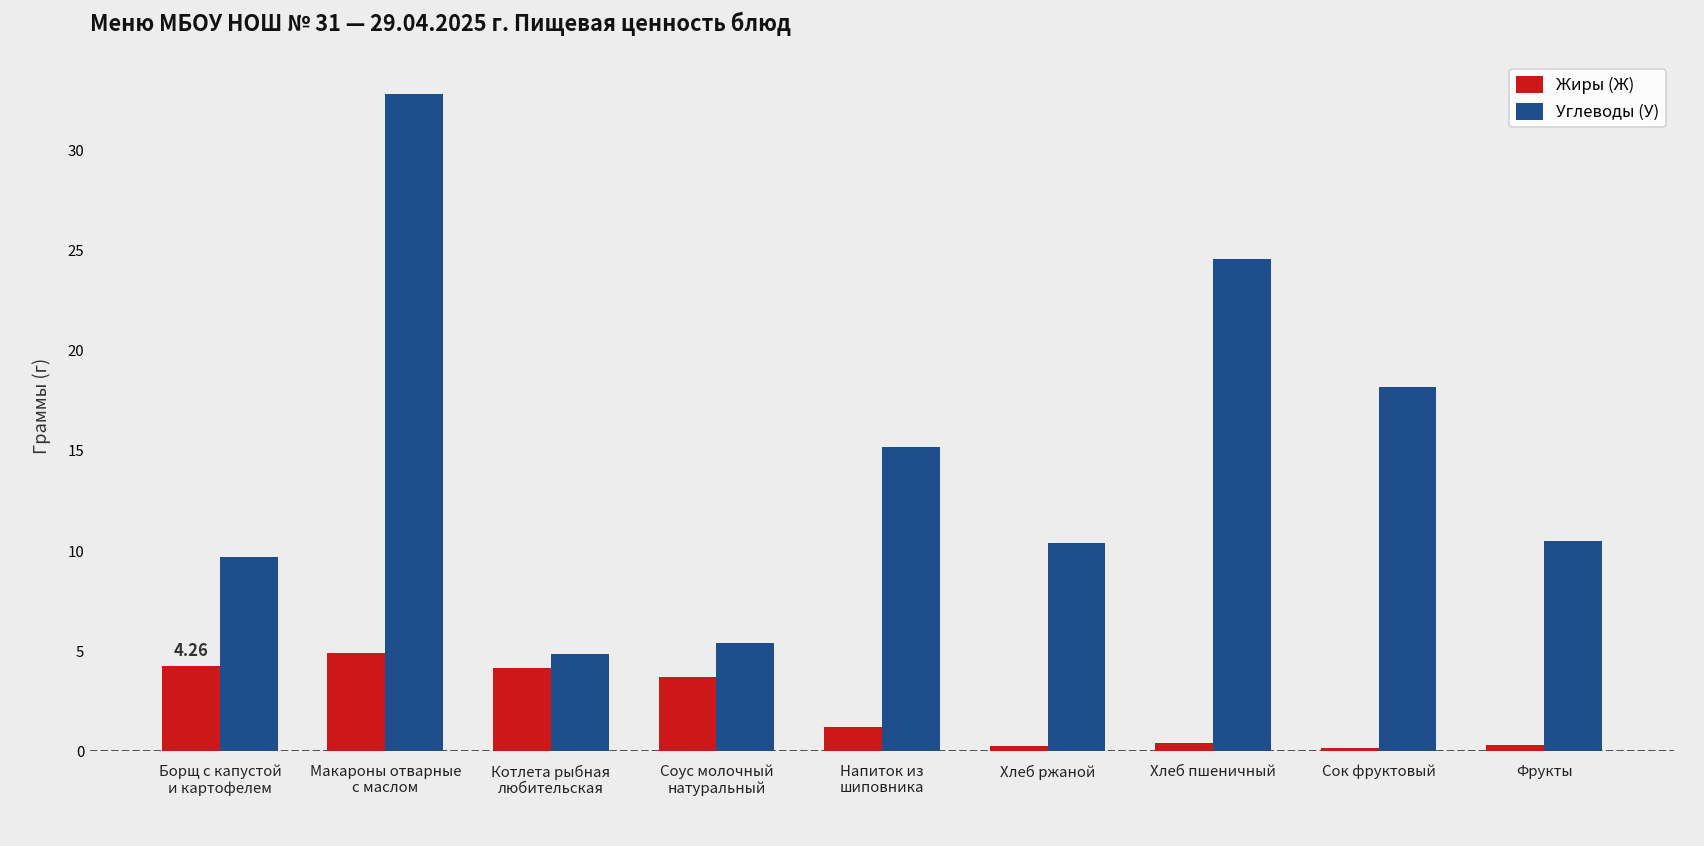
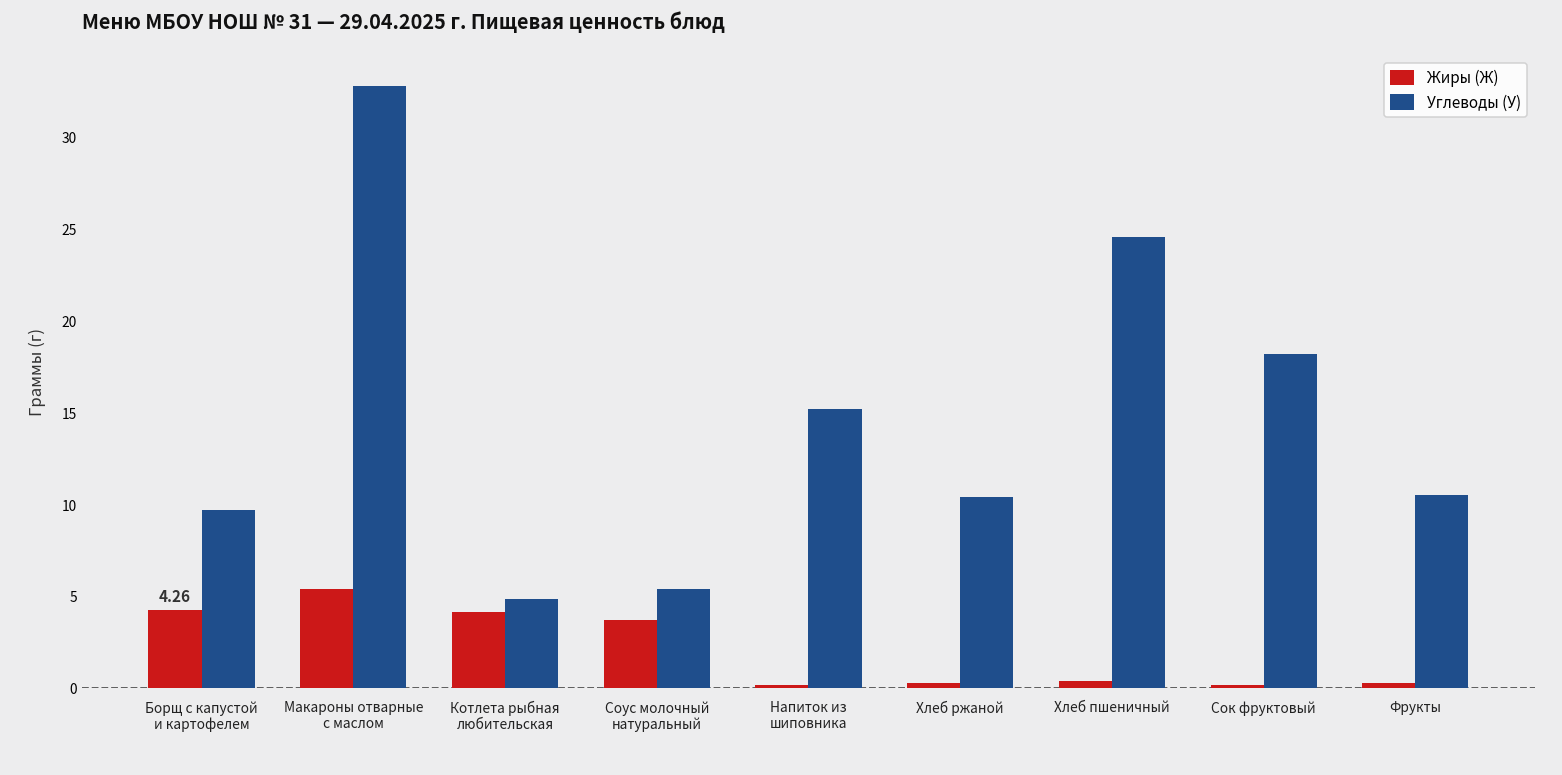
Жиры (Ж), Макароны отварные с маслом: 4.9 -> 5.4
Жиры (Ж), Напиток из шиповника: 1.2 -> 0.2
